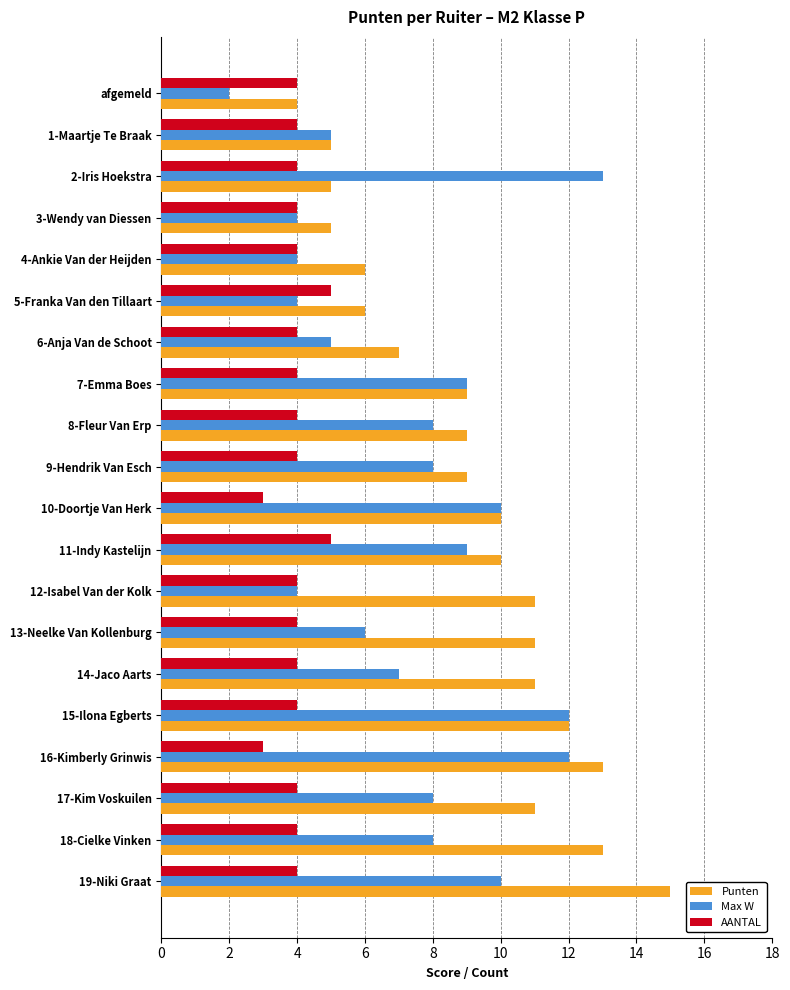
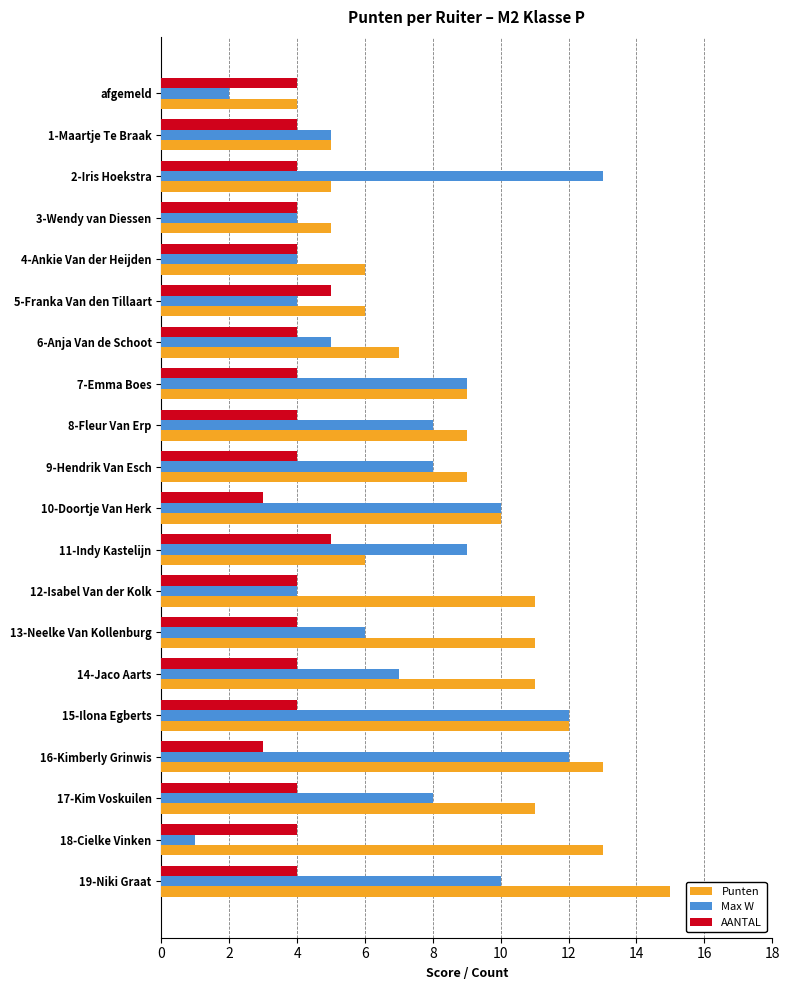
Punten, 11-Indy Kastelijn: 10 -> 6
Max W, 18-Cielke Vinken: 8 -> 1
